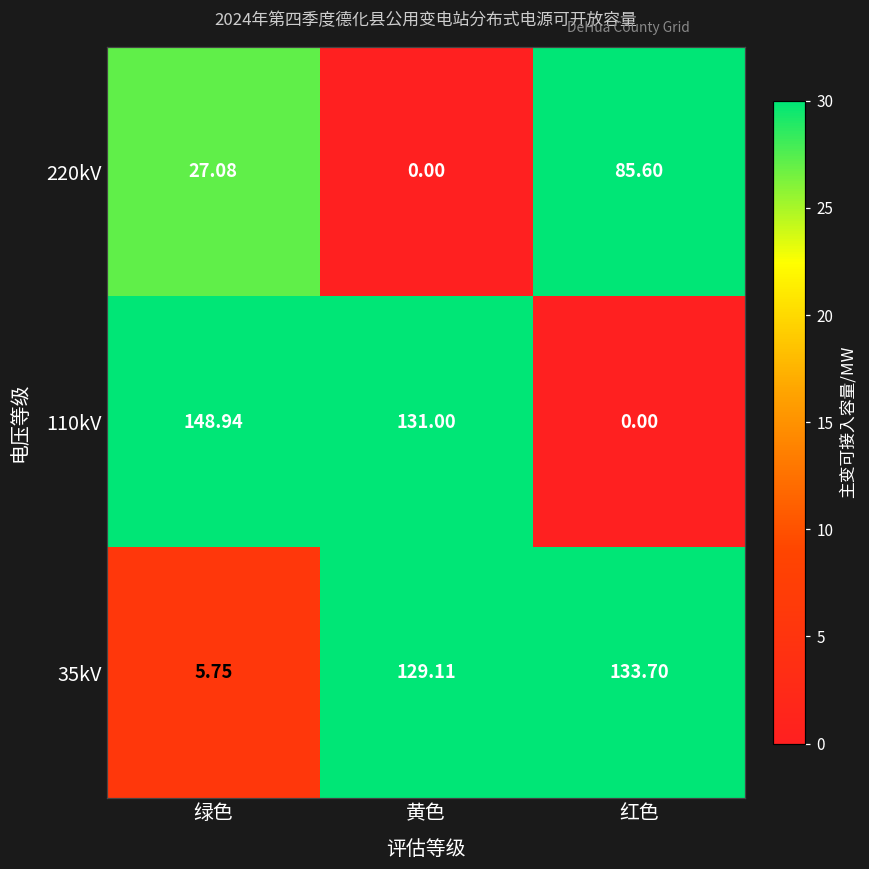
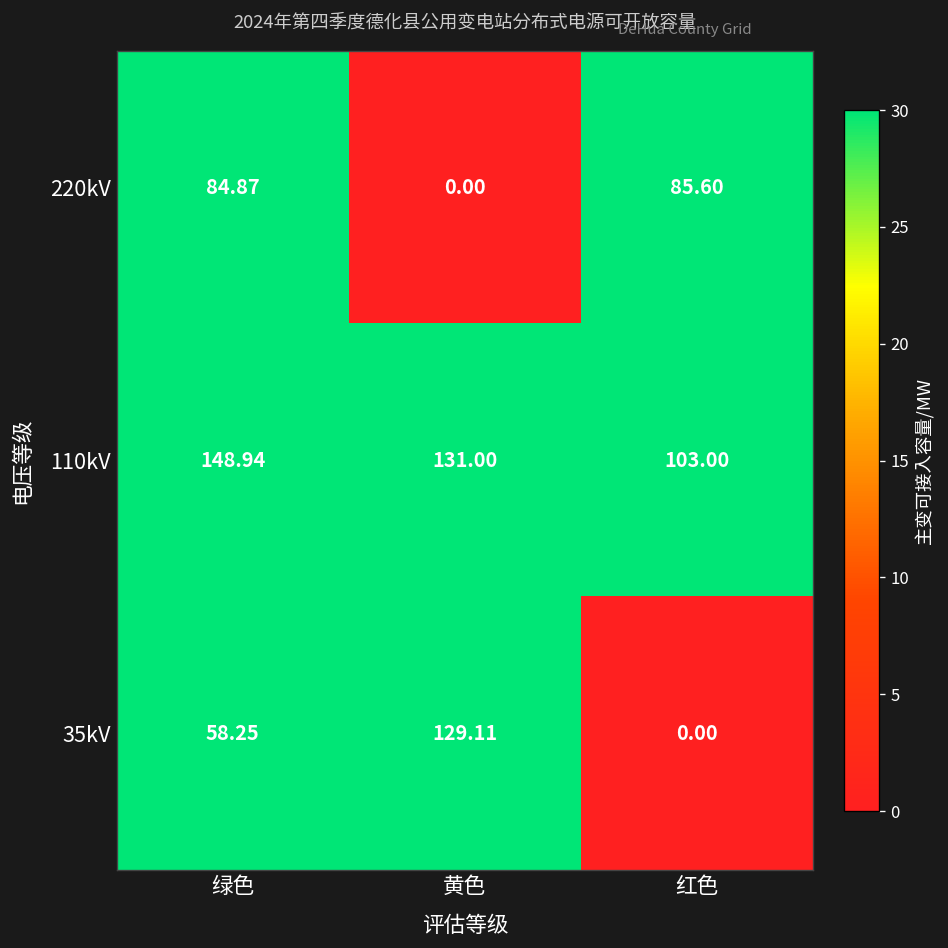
220kV, 绿色: 27.08 -> 84.87
110kV, 红色: 0.00 -> 103.00
35kV, 绿色: 5.75 -> 58.25
35kV, 红色: 133.70 -> 0.00
